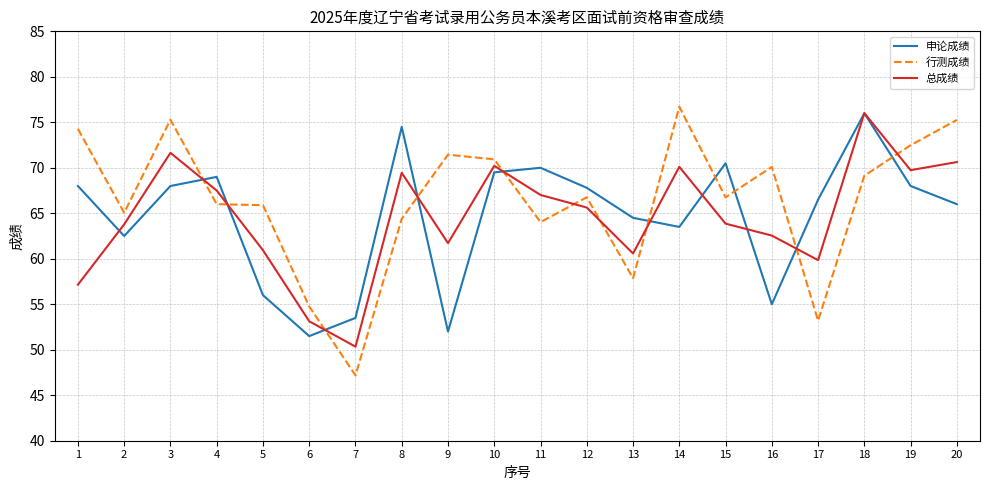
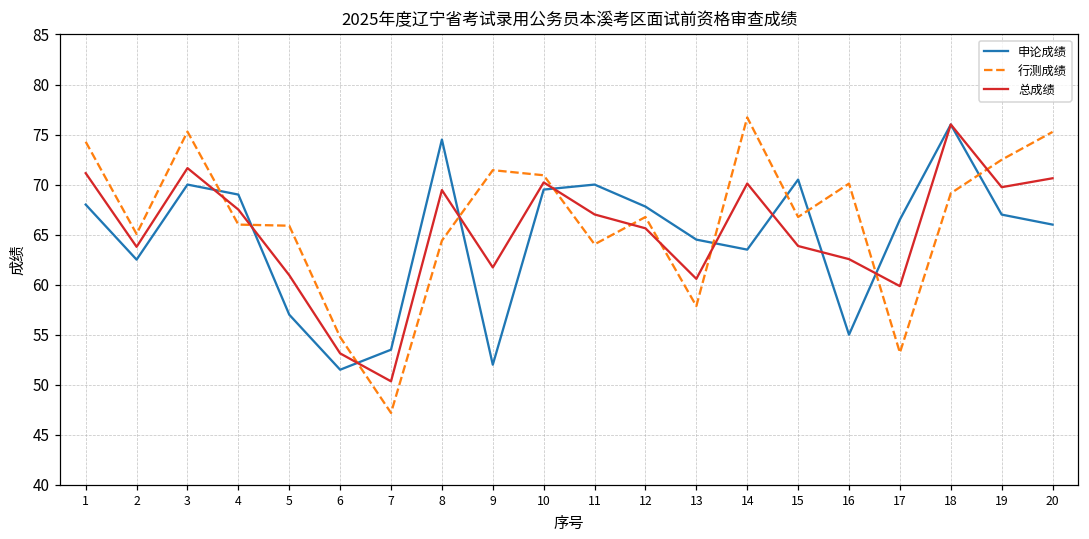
总成绩, 1: 57 -> 71
申论成绩, 3: 68 -> 70
申论成绩, 5: 56 -> 57
申论成绩, 19: 68 -> 67
